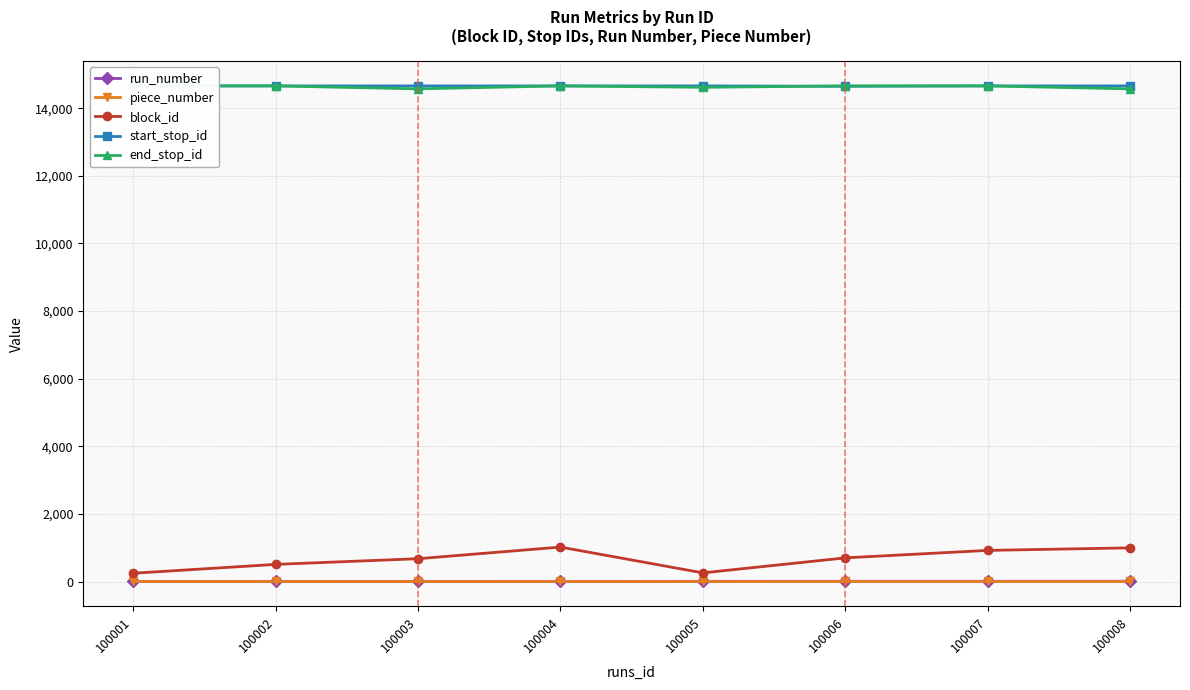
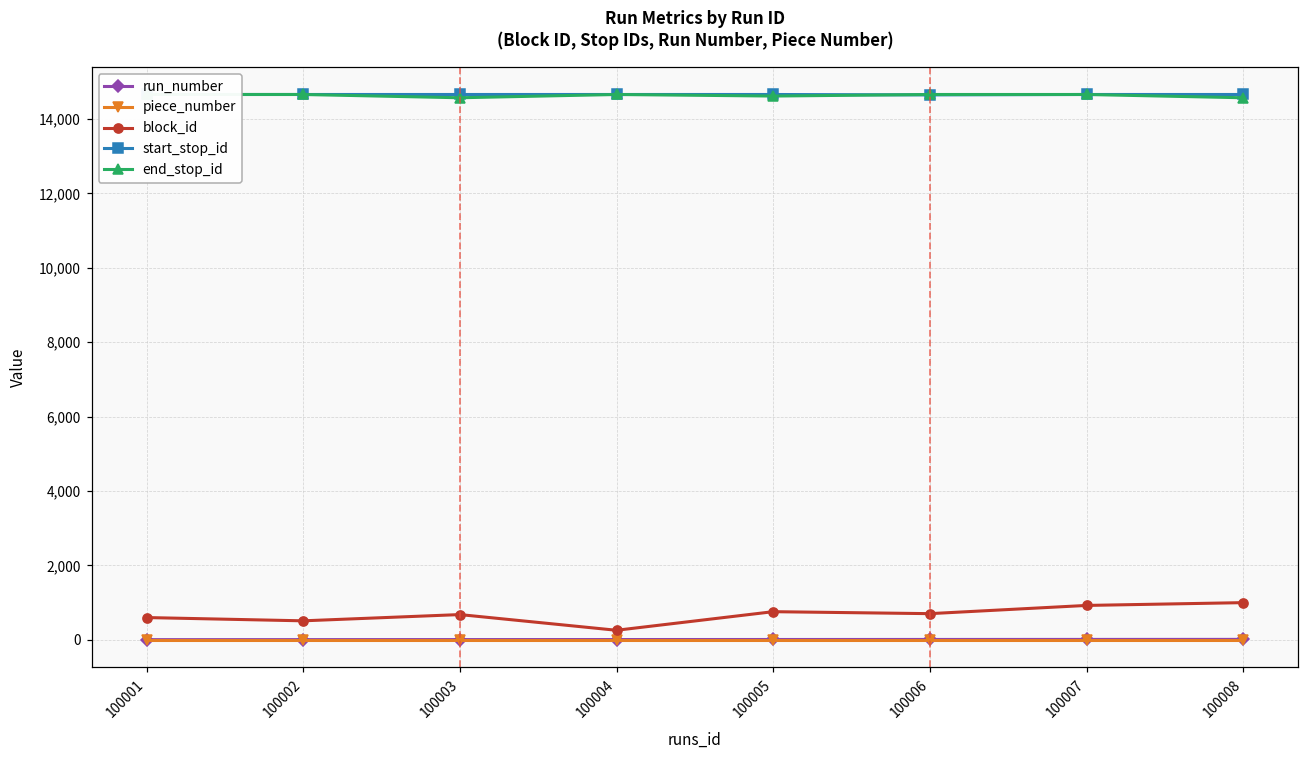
block_id, 100001: 200 -> 600
block_id, 100004: 1,000 -> 300
block_id, 100005: 300 -> 800
